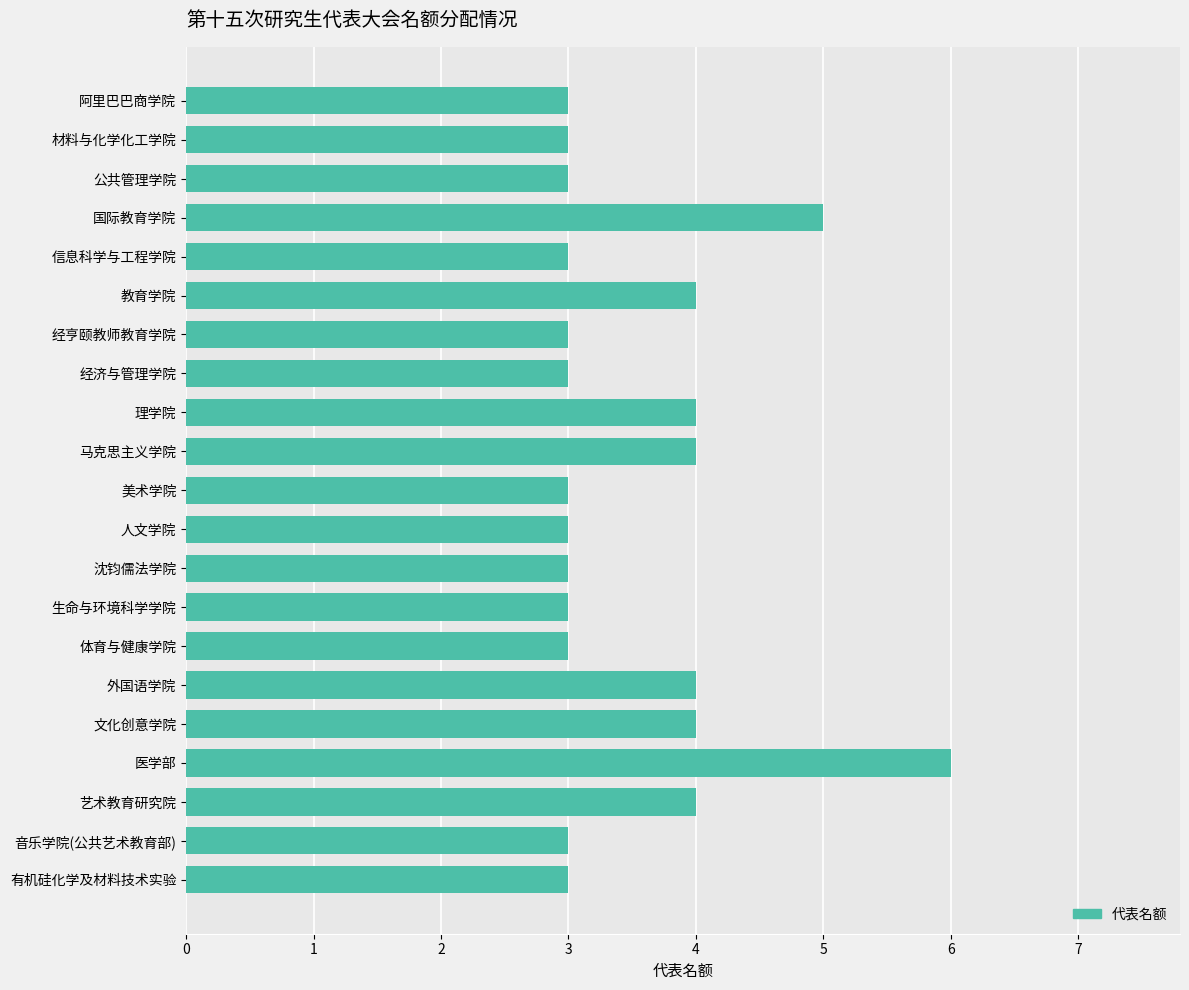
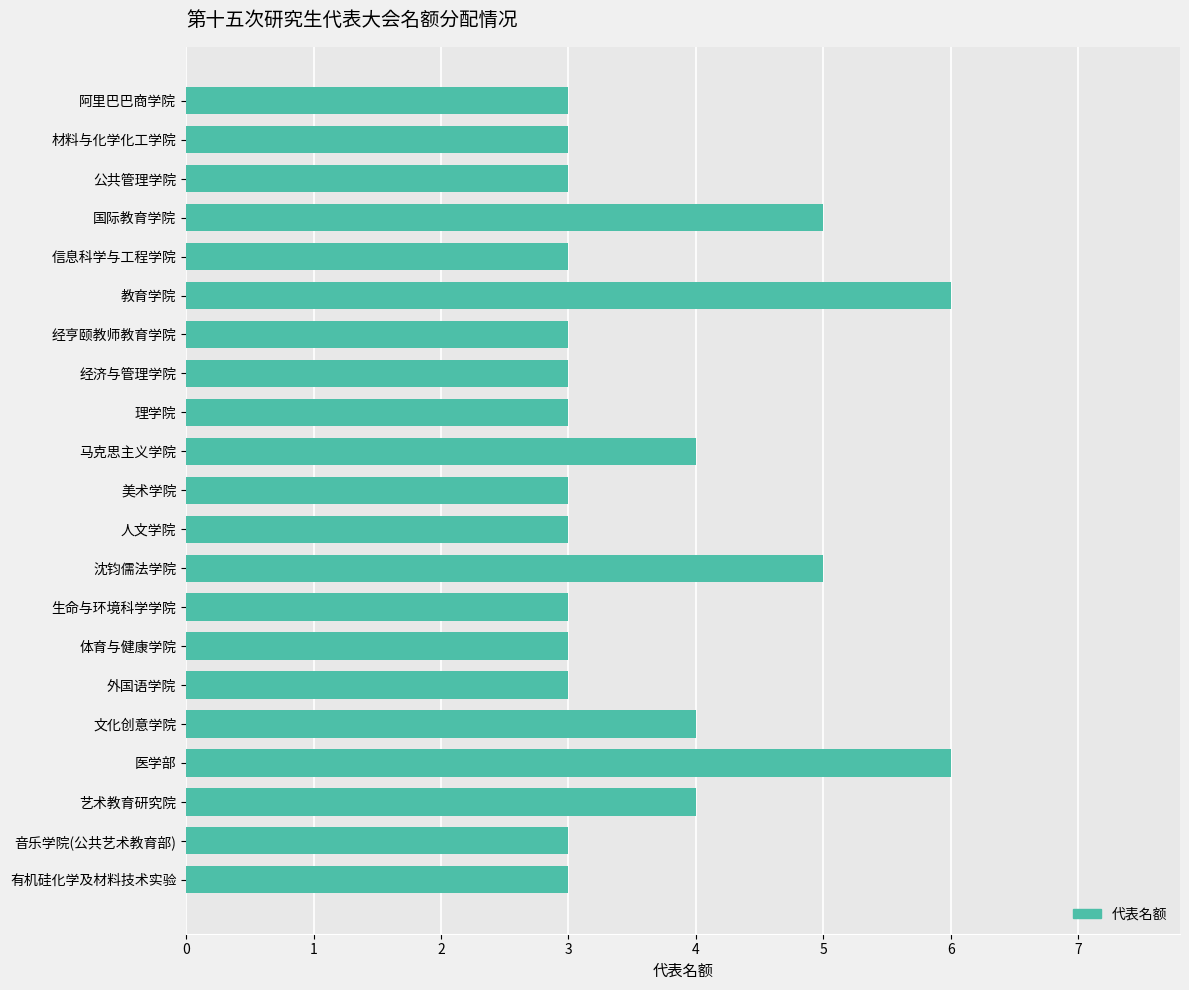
教育学院: 4 -> 6
理学院: 4 -> 3
沈钧儒法学院: 3 -> 5
外国语学院: 4 -> 3
